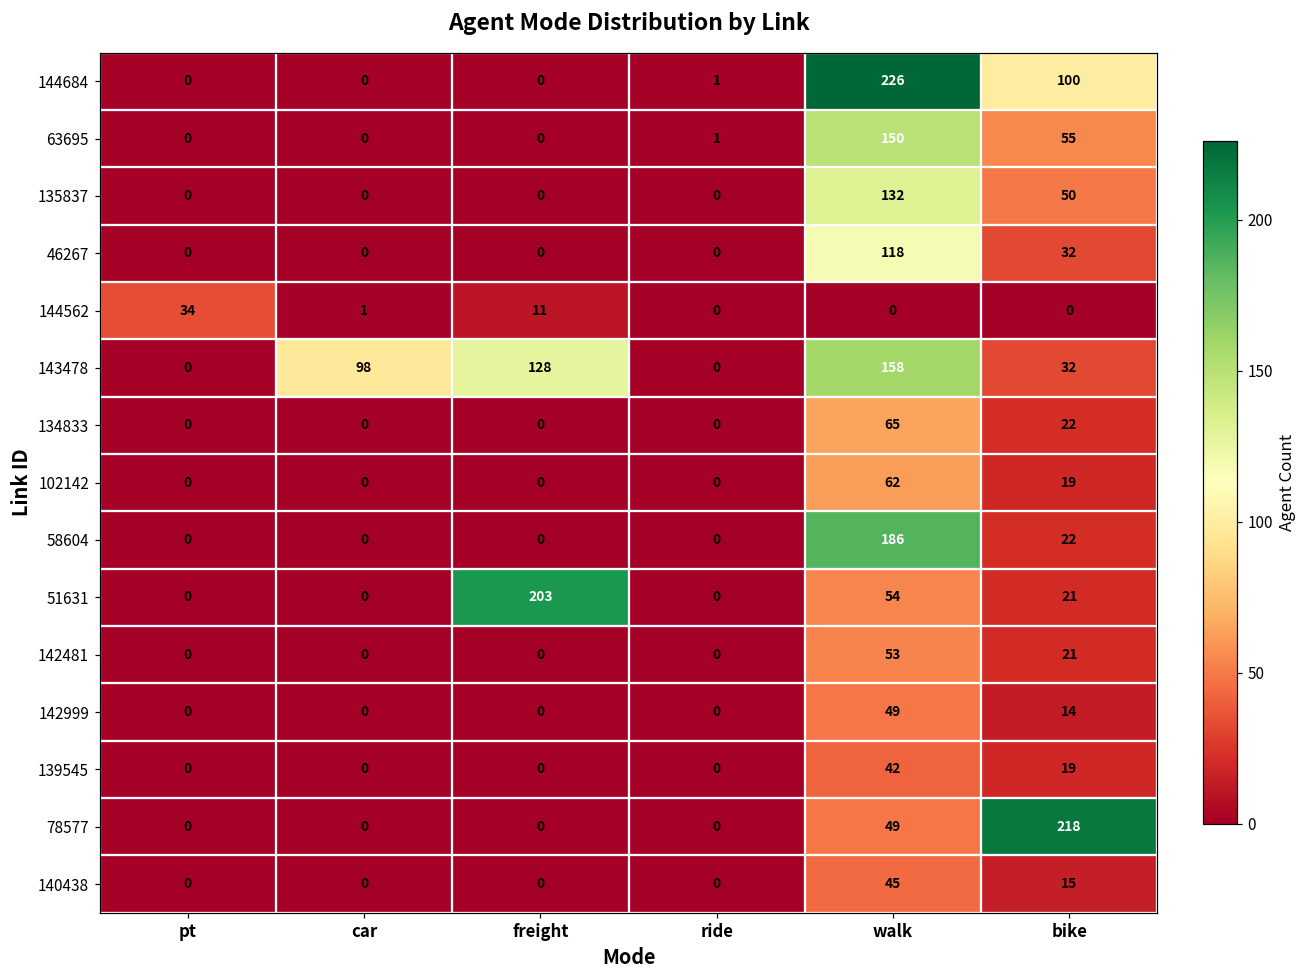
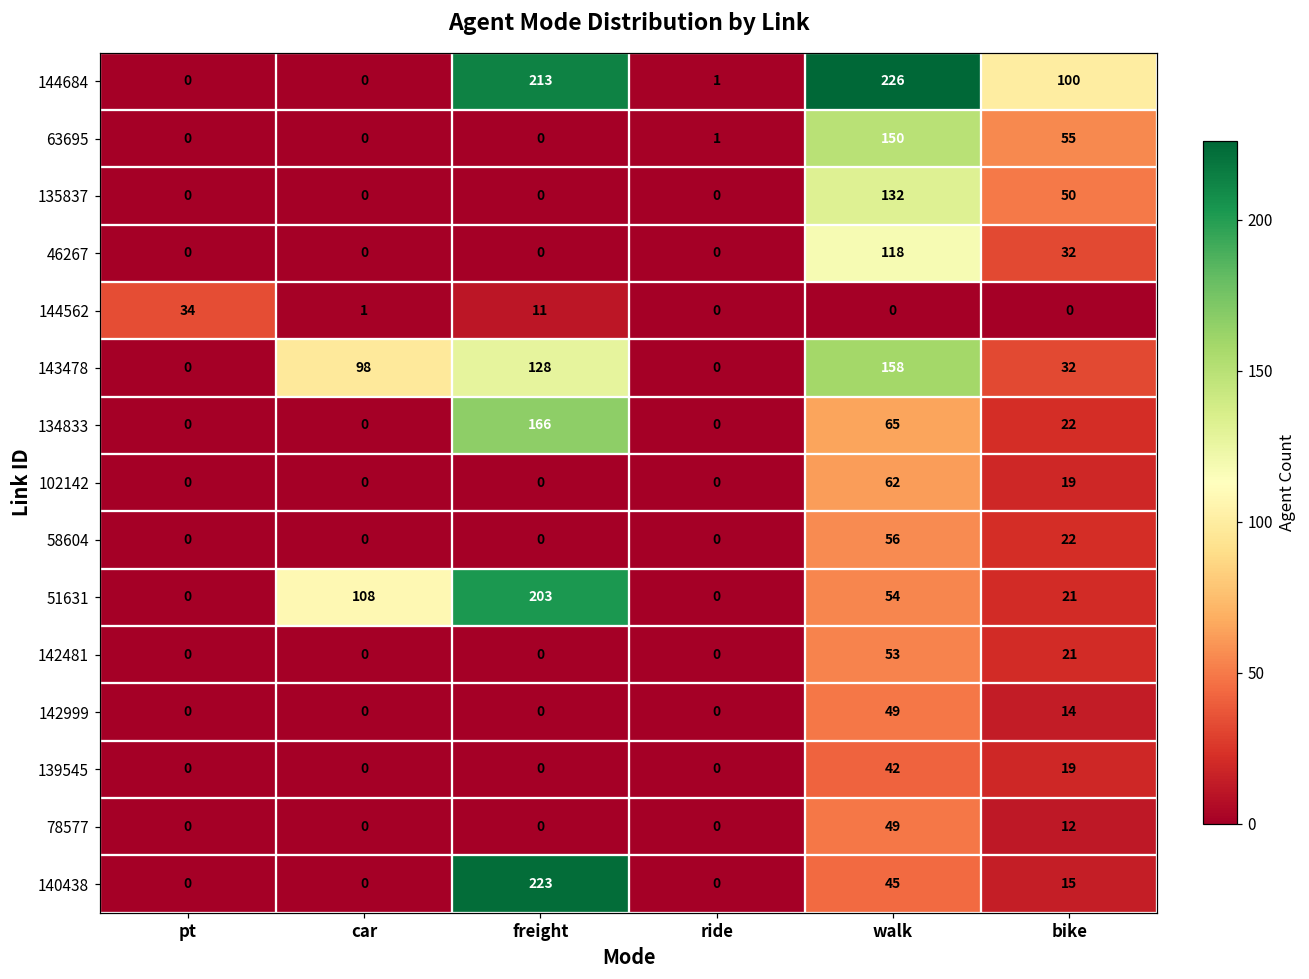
144684, freight: 0 -> 213
134833, freight: 0 -> 166
58604, walk: 186 -> 56
51631, car: 0 -> 108
78577, bike: 218 -> 12
140438, freight: 0 -> 223
